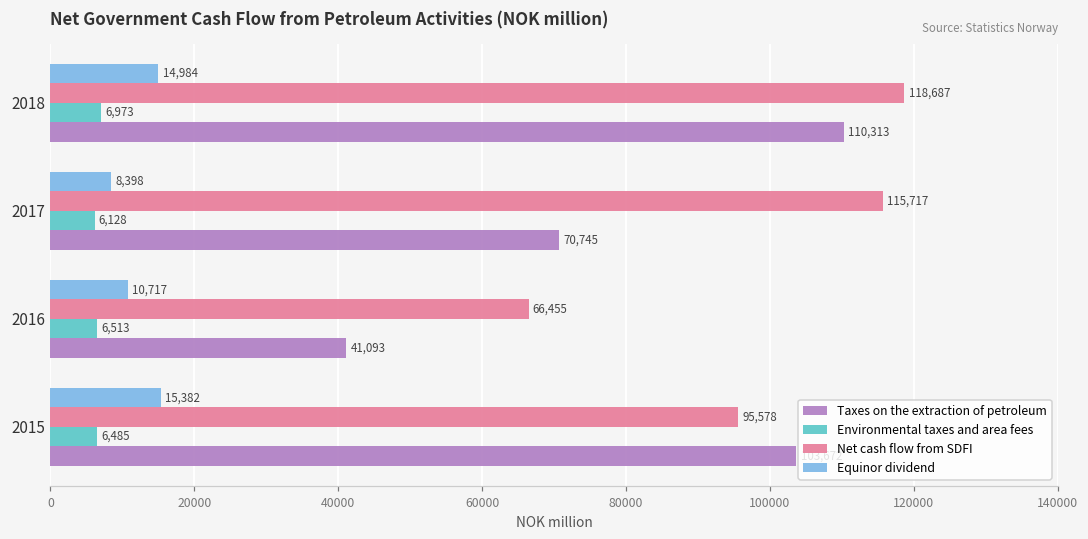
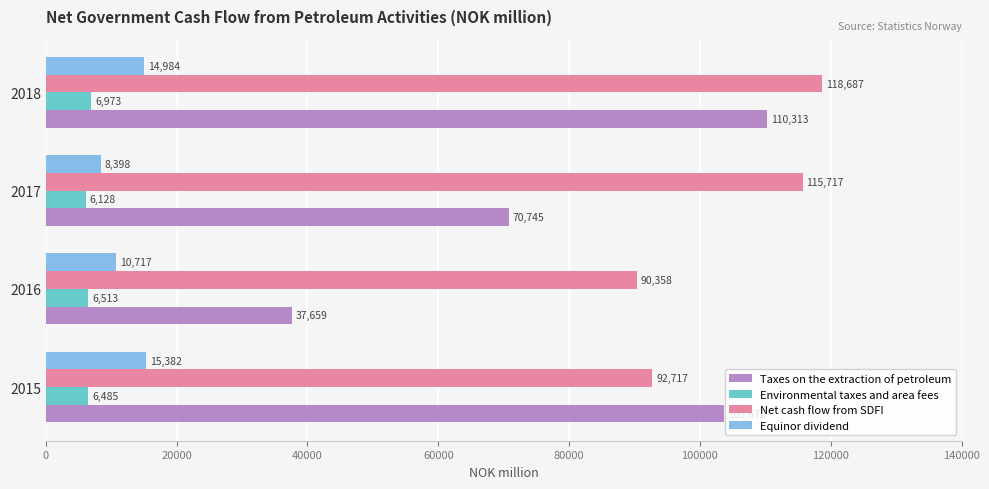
Net cash flow from SDFI, 2016: 66,455 -> 90,358
Taxes on the extraction of petroleum, 2016: 41,093 -> 37,659
Net cash flow from SDFI, 2015: 95,578 -> 92,717
